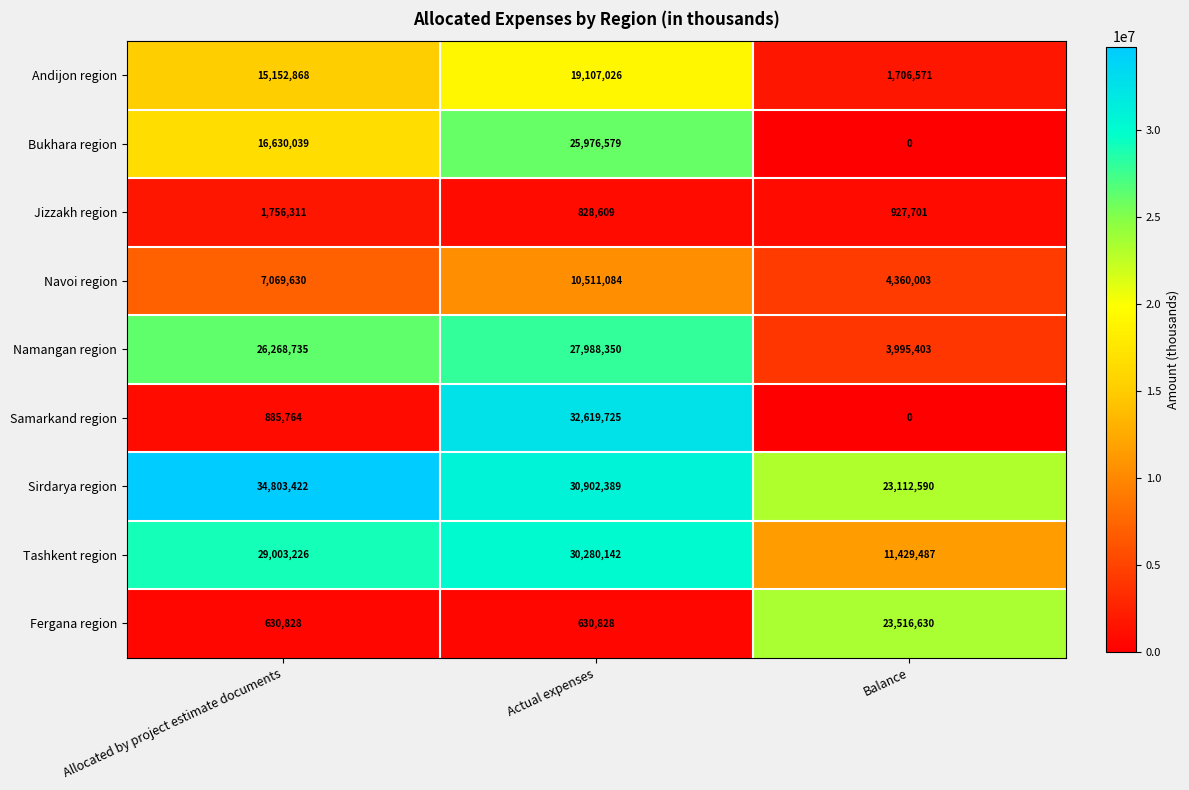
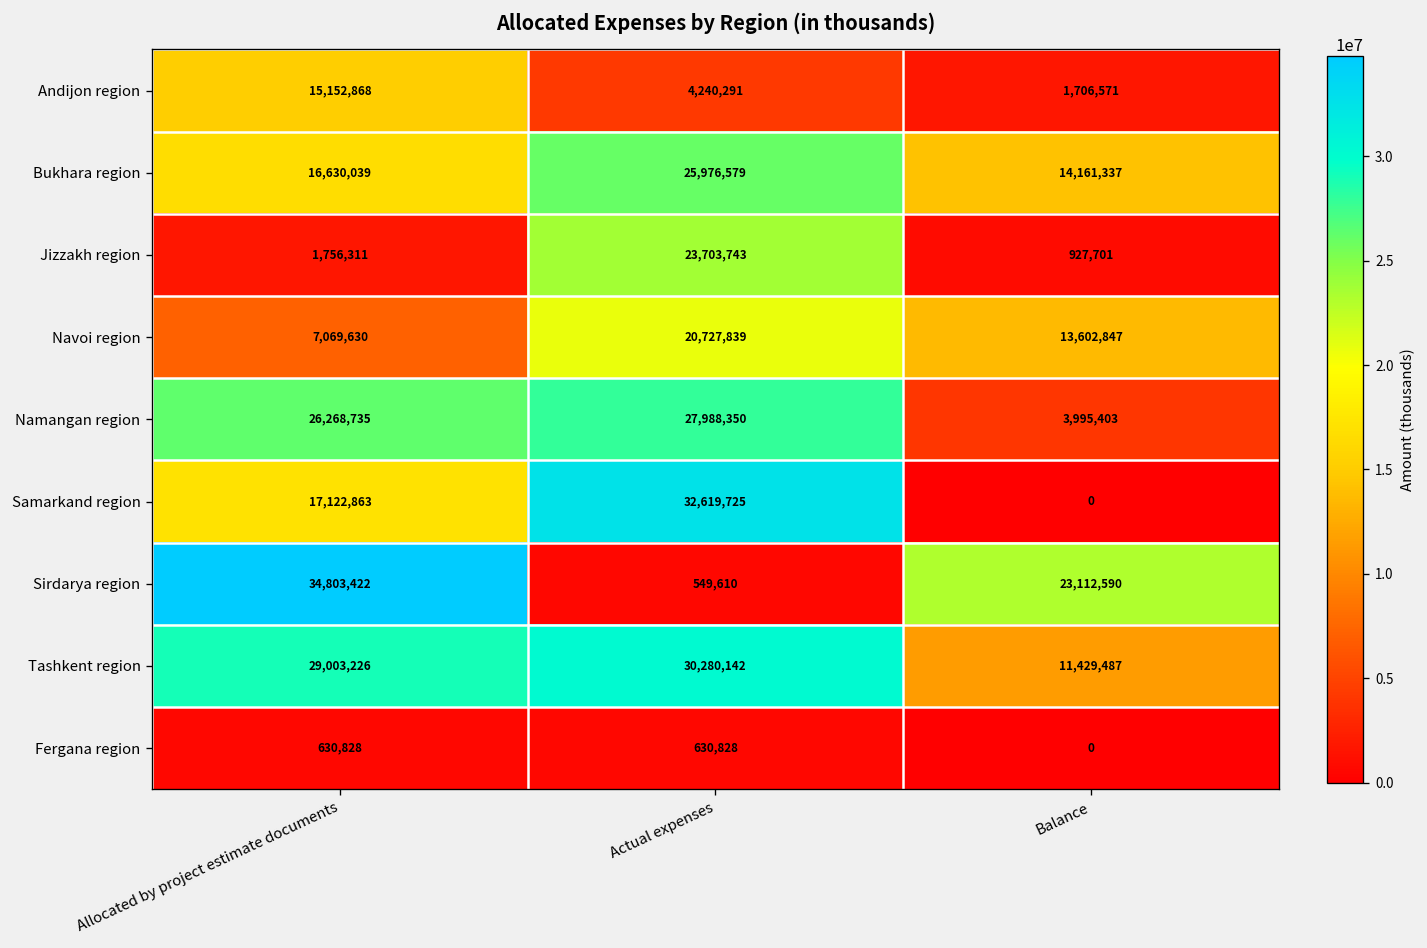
Andijon region, Actual expenses: 19,107,026 -> 4,240,291
Bukhara region, Balance: 0 -> 14,161,337
Jizzakh region, Actual expenses: 828,609 -> 23,703,743
Navoi region, Actual expenses: 10,511,084 -> 20,727,839
Navoi region, Balance: 4,360,003 -> 13,602,847
Samarkand region, Allocated by project estimate documents: 885,764 -> 17,122,863
Sirdarya region, Actual expenses: 30,902,389 -> 549,610
Fergana region, Balance: 23,516,630 -> 0
